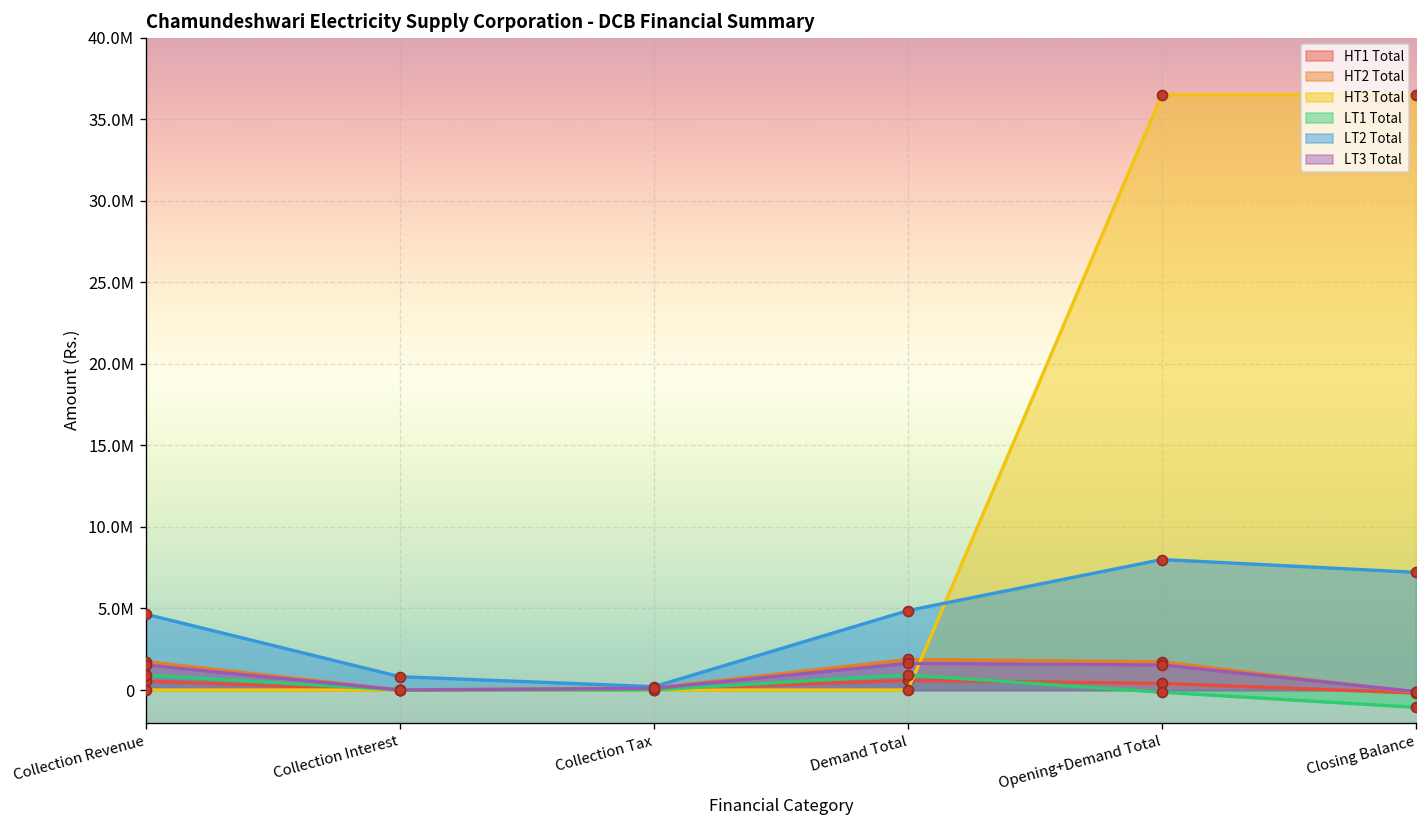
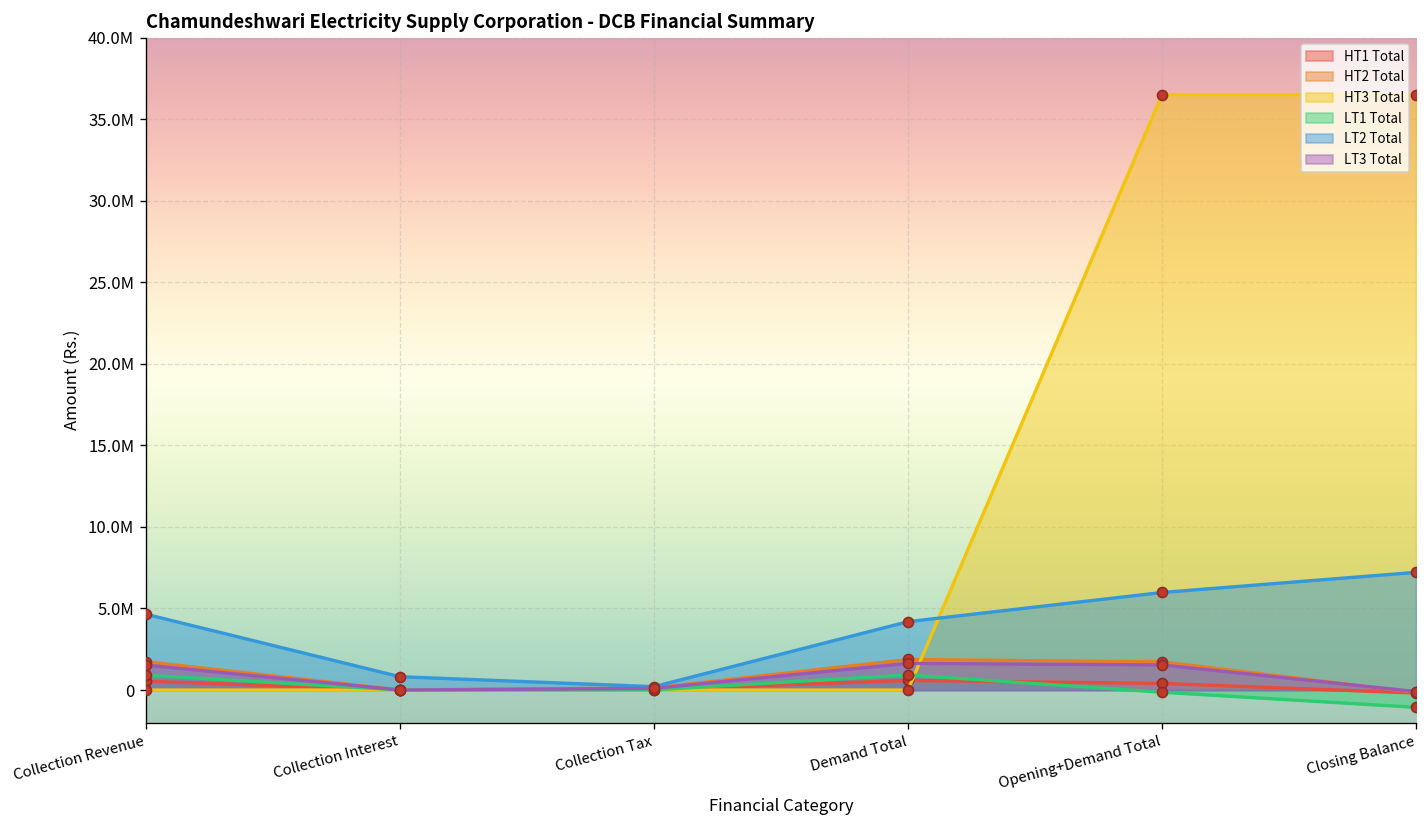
LT2 Total, Demand Total: 4900000 -> 4200000
LT2 Total, Opening+Demand Total: 8000000 -> 6000000
